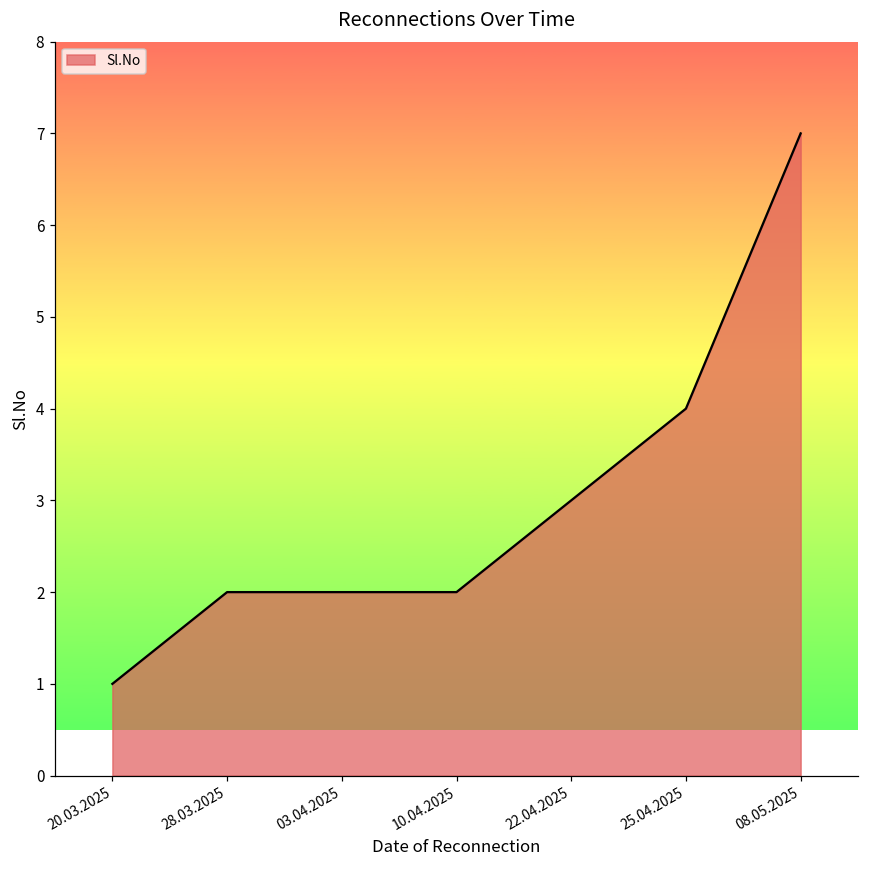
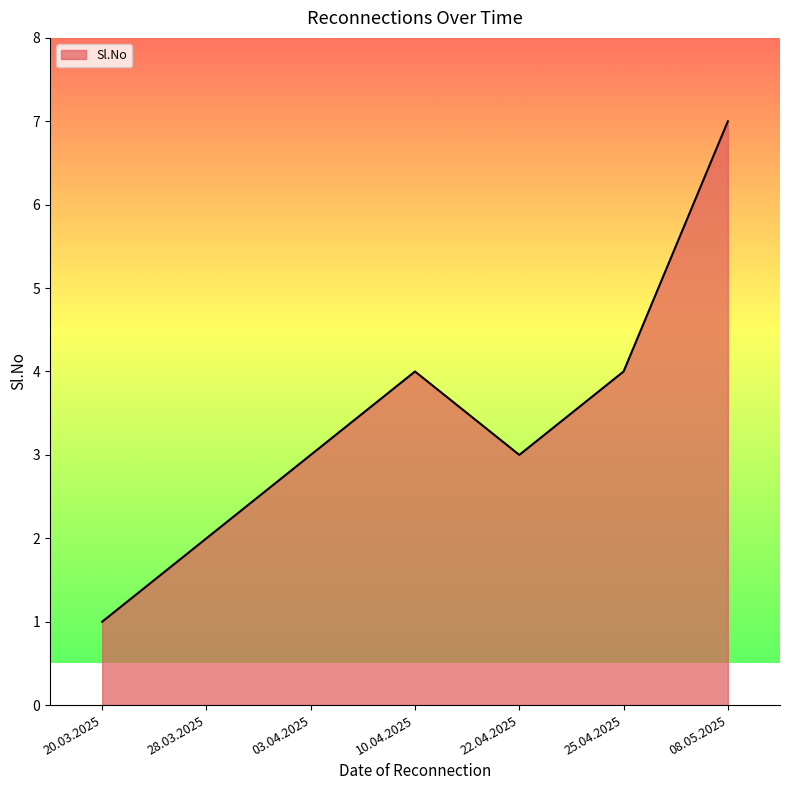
03.04.2025: 2 -> 3
10.04.2025: 2 -> 4
